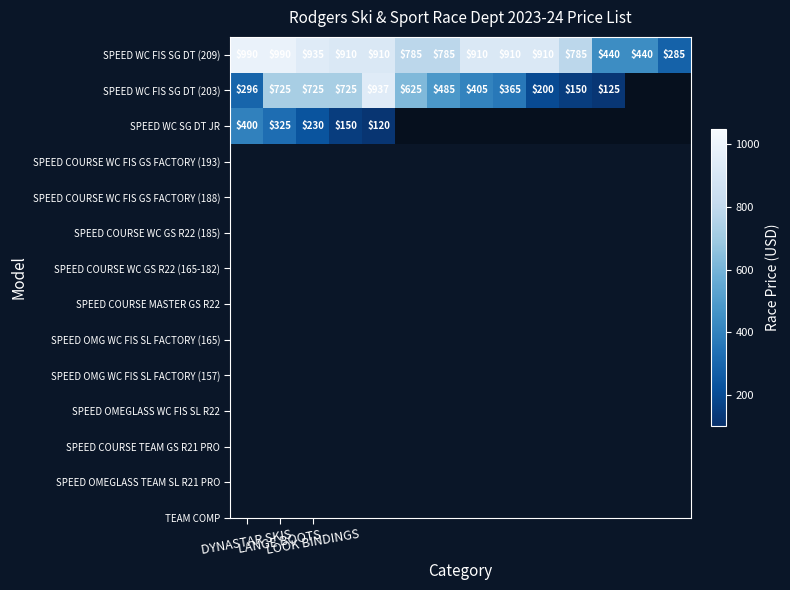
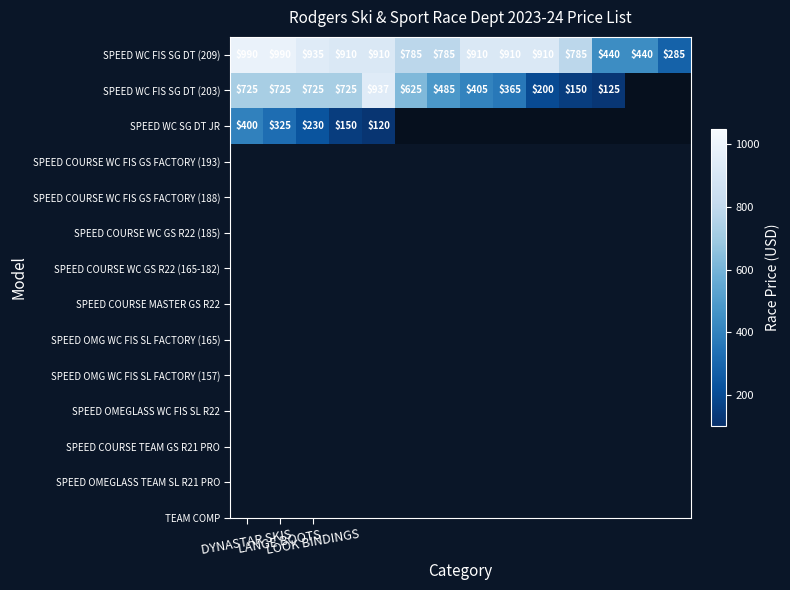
SPEED WC FIS SG DT (203), DYNASTAR SKIS: $296 -> $725
